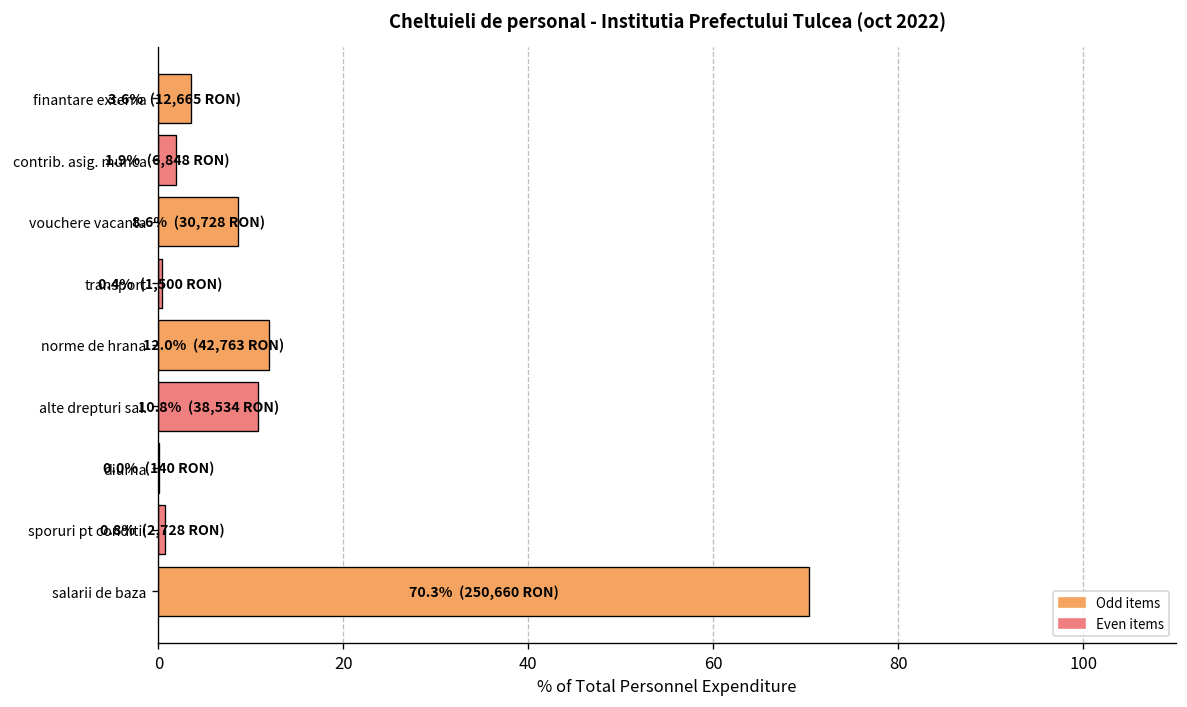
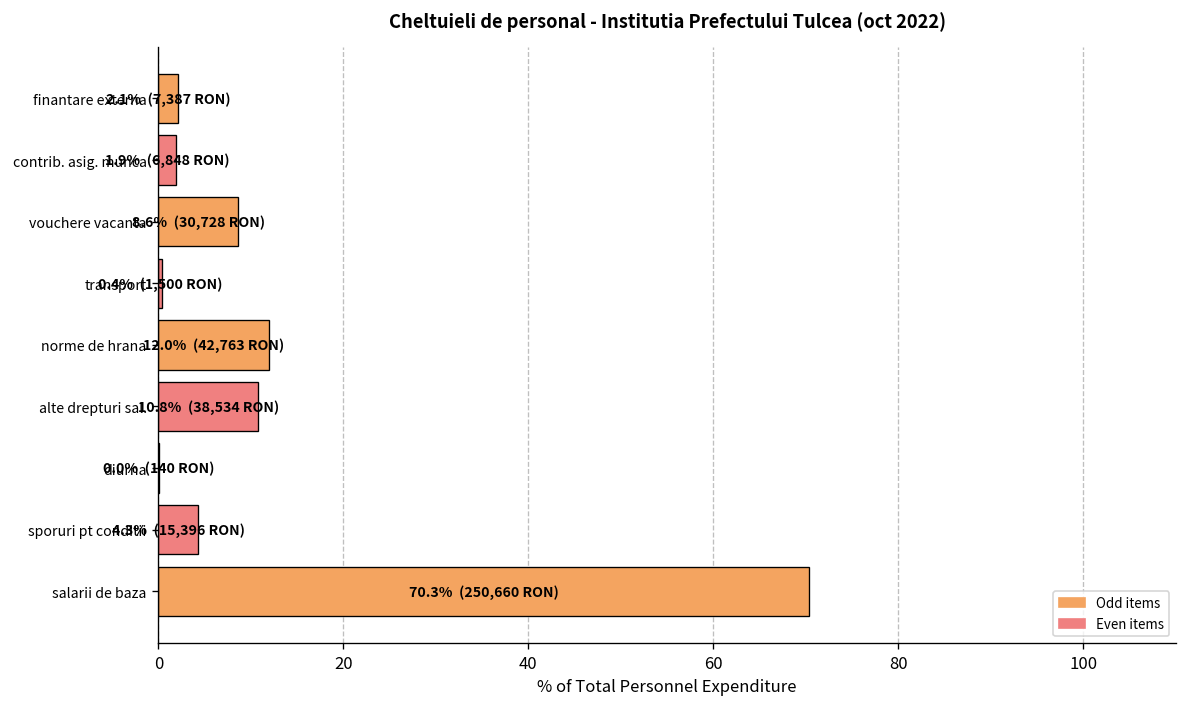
finantare externa: 3.6% (12,665 RON) -> 2.1% (7,387 RON)
sporuri pt conditii: 0.8% (2,728 RON) -> 4.3% (15,396 RON)
